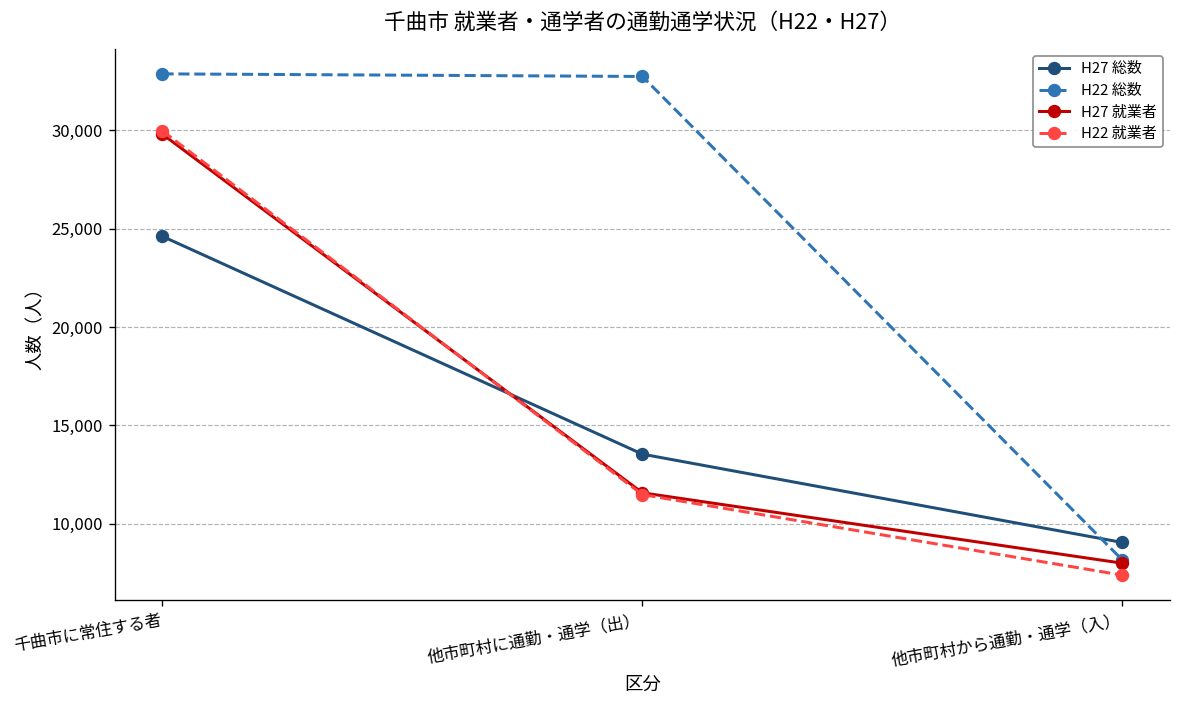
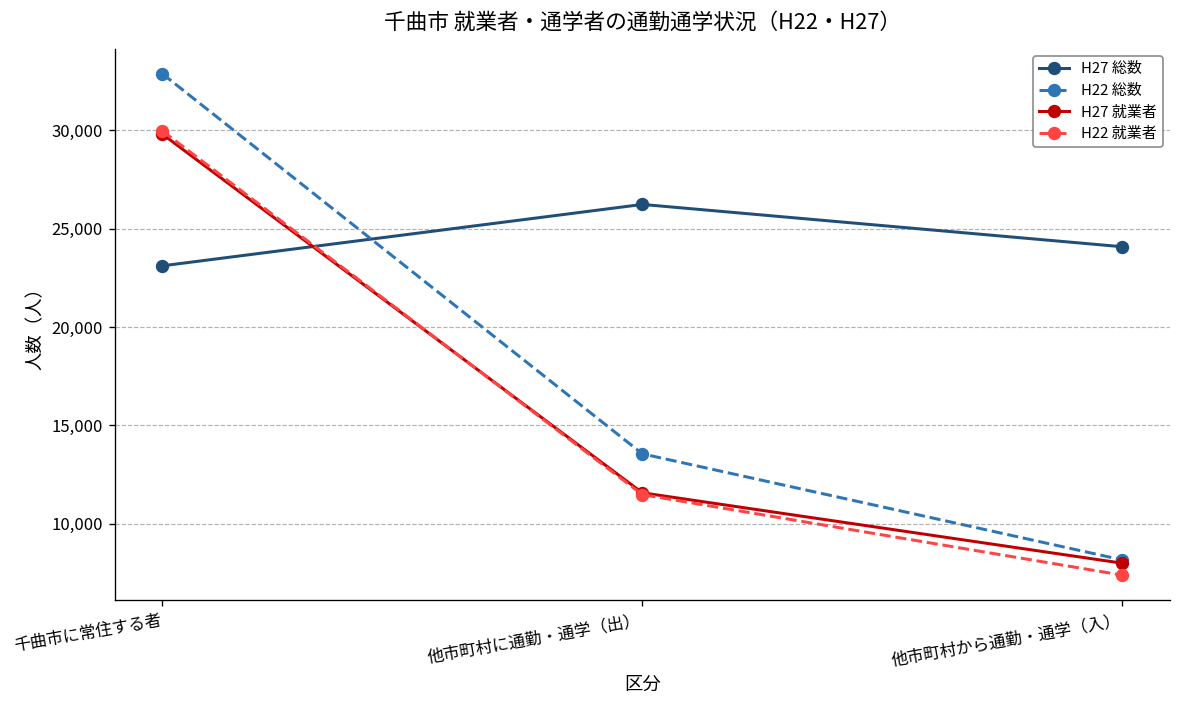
H27 総数, 千曲市に常住する者: 24,600 -> 23,100
H27 総数, 他市町村に通勤・通学（出）: 13,500 -> 26,200
H22 総数, 他市町村に通勤・通学（出）: 32,700 -> 13,500
H27 総数, 他市町村から通勤・通学（入）: 9,000 -> 24,100
